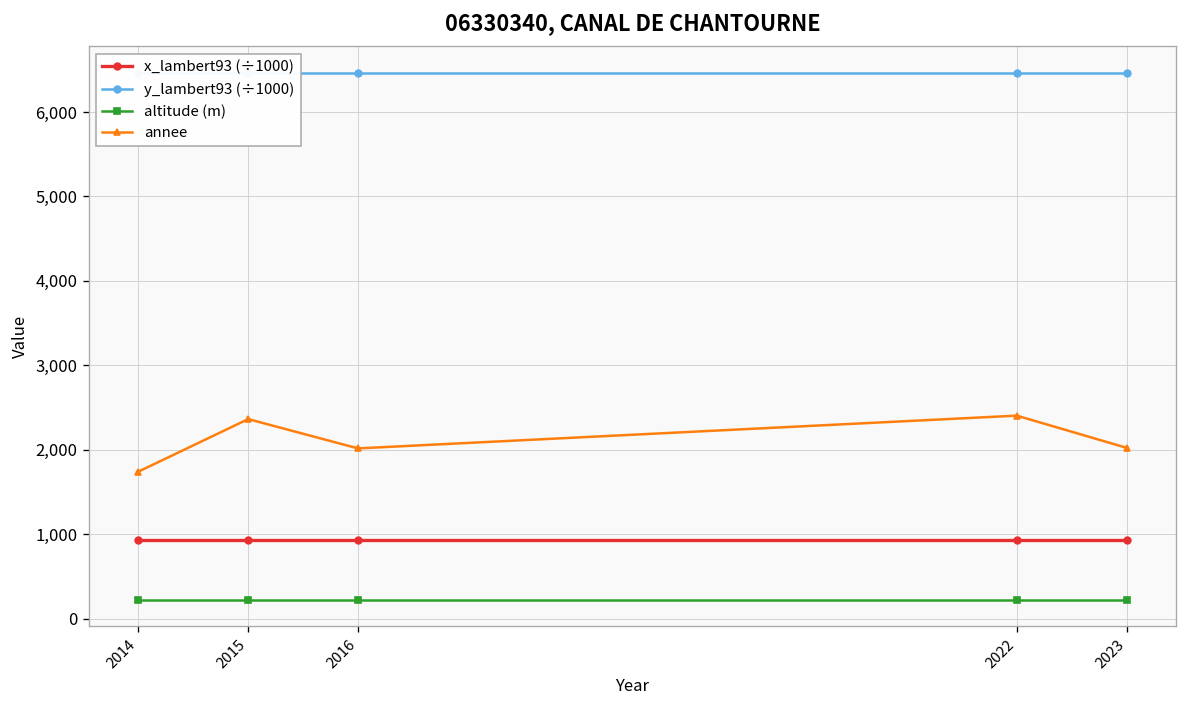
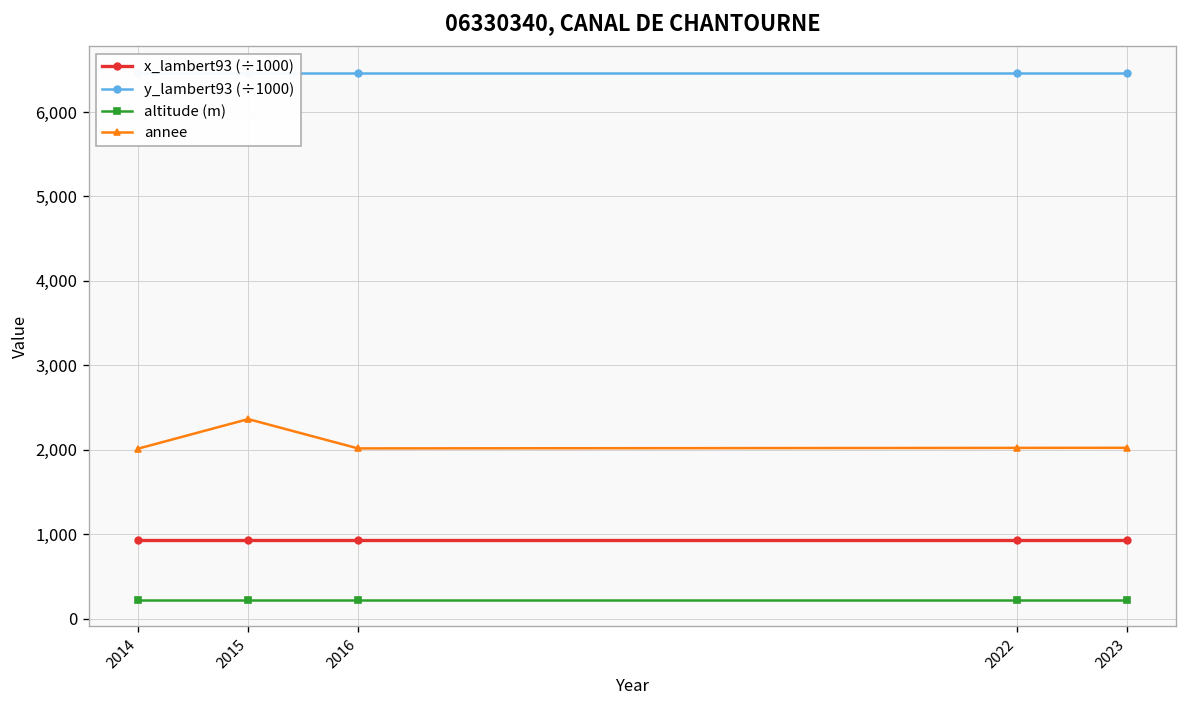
annee, 2014: 1,700 -> 2,000
annee, 2022: 2,400 -> 2,000
